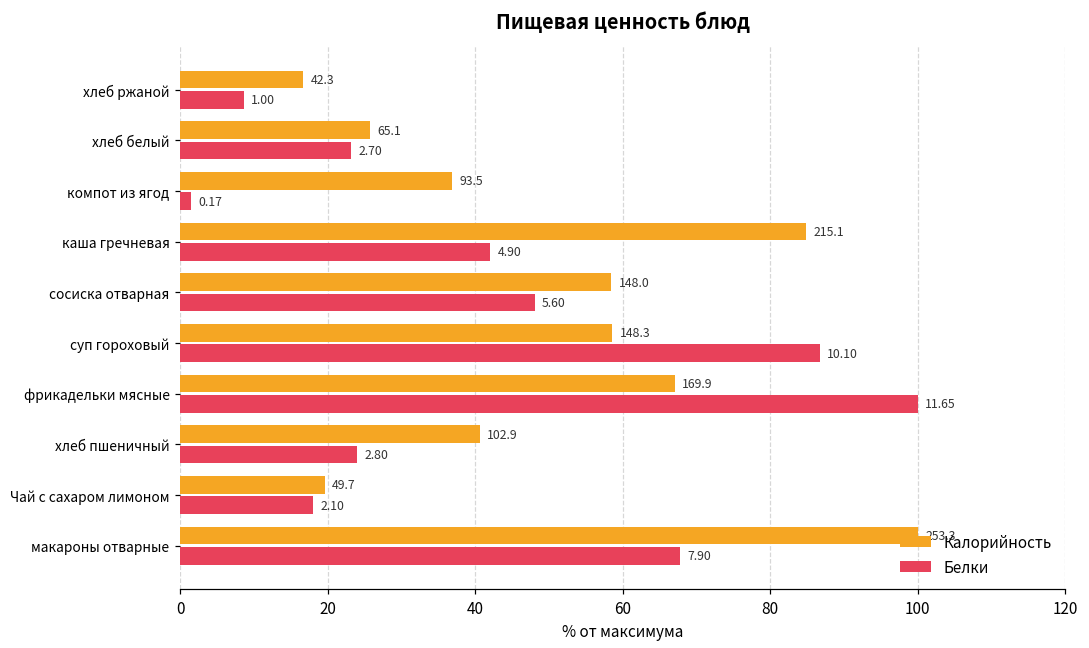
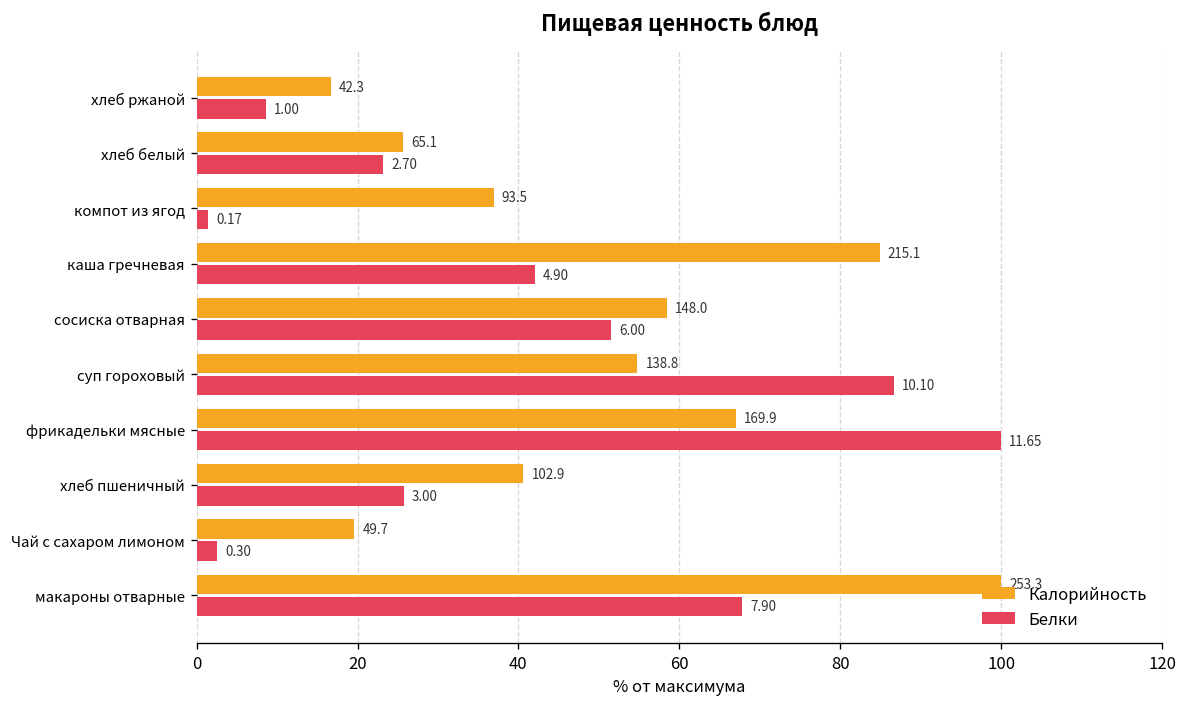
Белки, сосиска отварная: 5.60 -> 6.00
Калорийность, суп гороховый: 148.3 -> 138.8
Белки, хлеб пшеничный: 2.80 -> 3.00
Белки, Чай с сахаром лимоном: 2.10 -> 0.30
